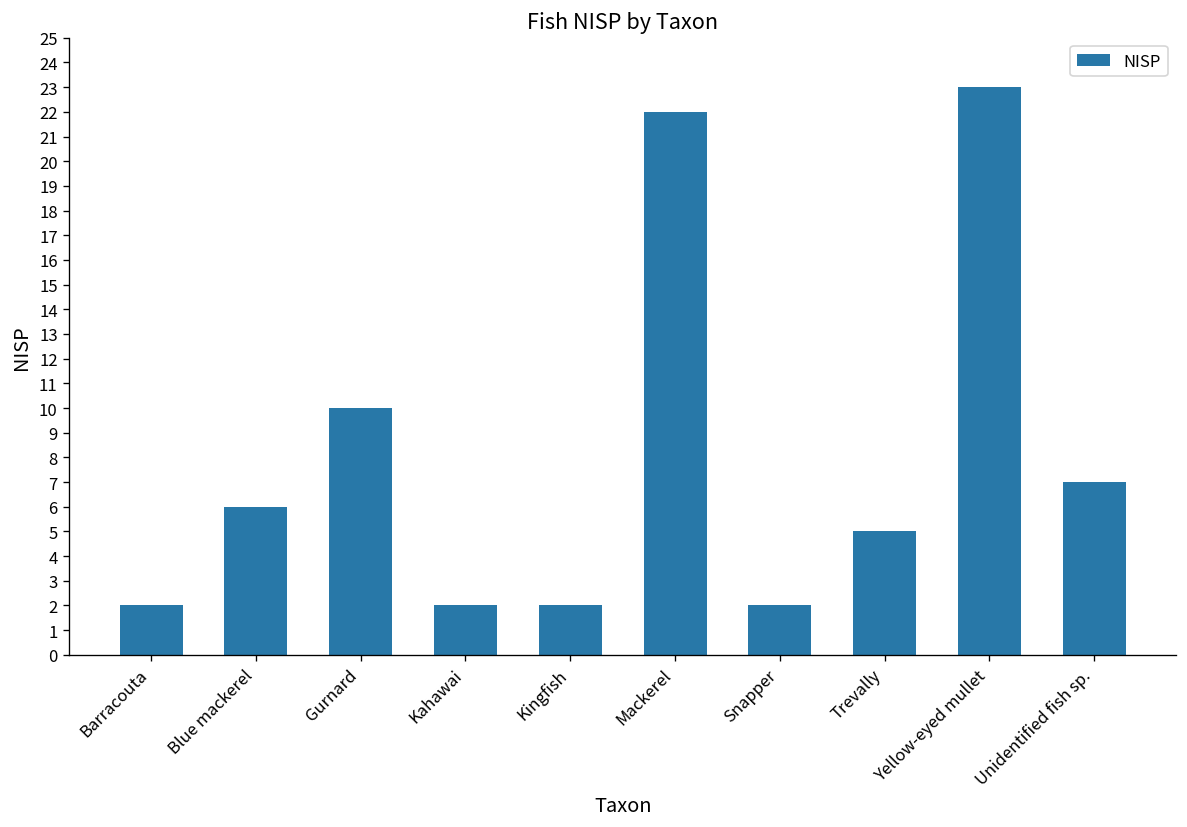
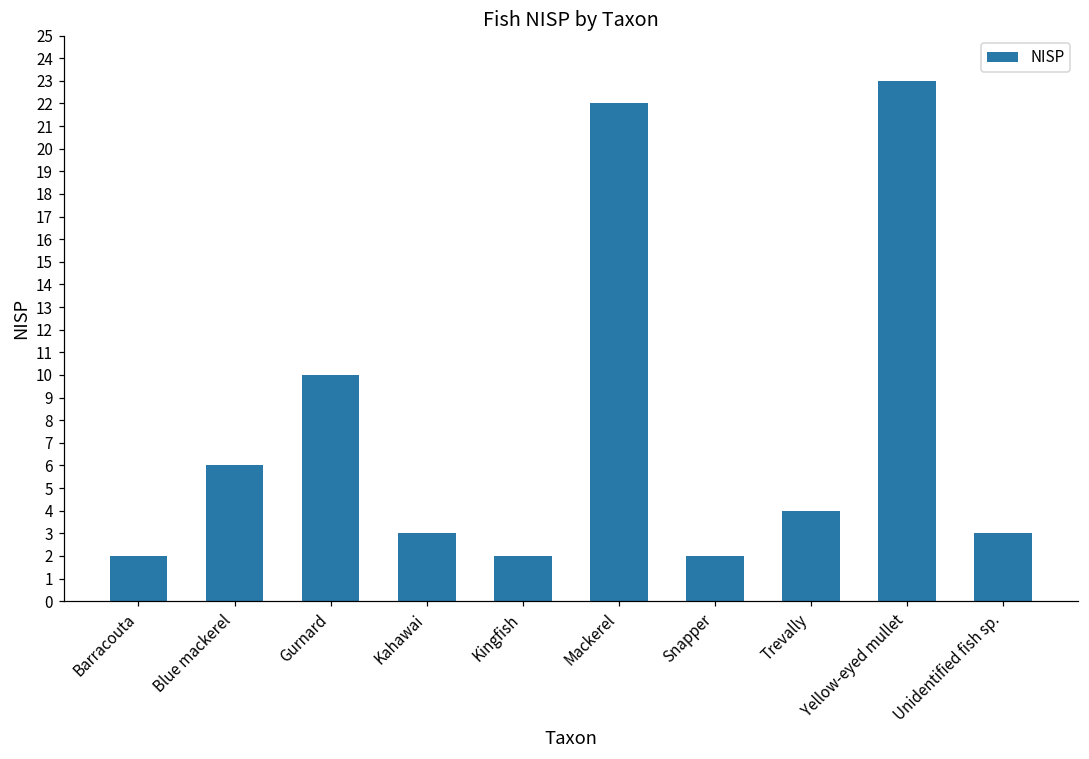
Kahawai: 2 -> 3
Trevally: 5 -> 4
Unidentified fish sp.: 7 -> 3
